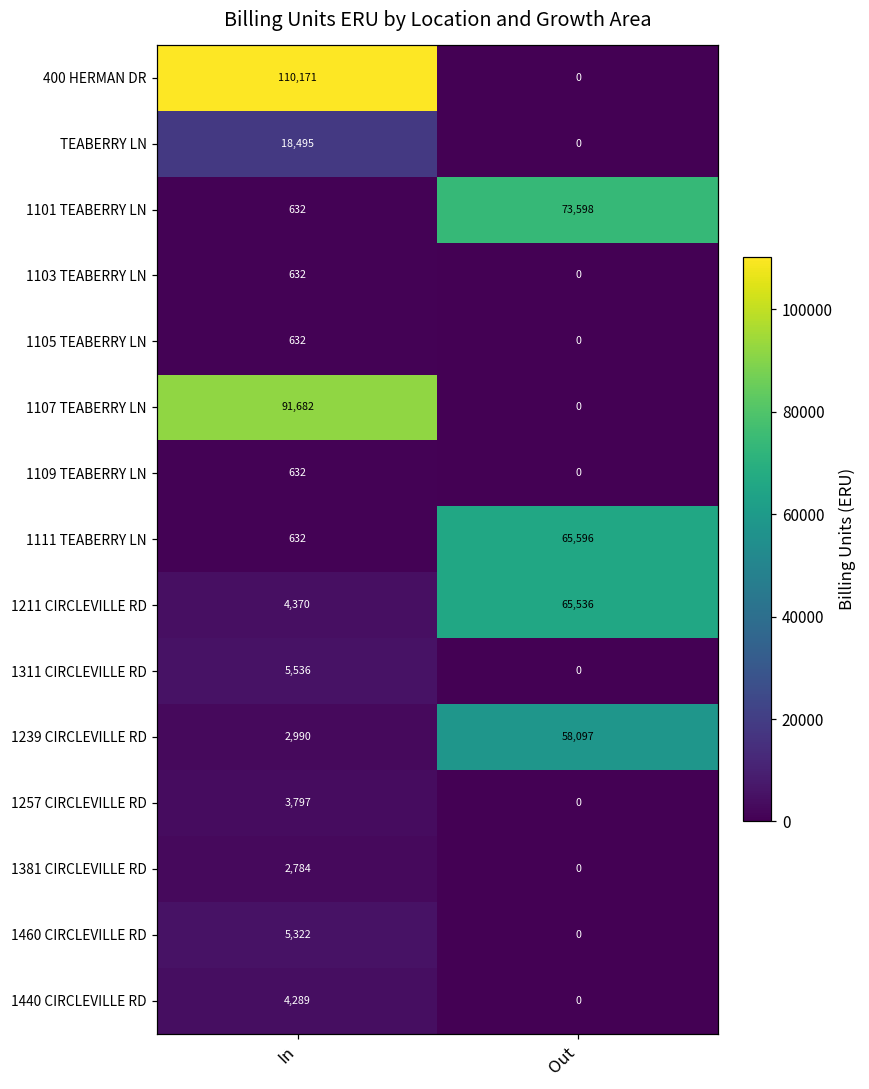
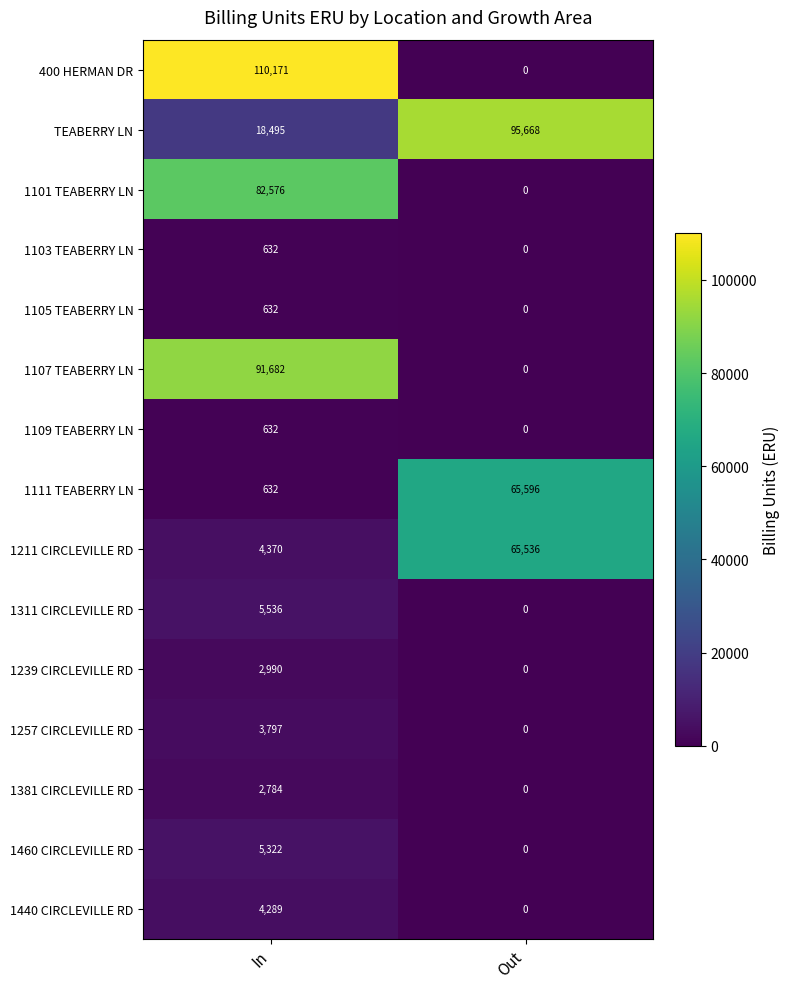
TEABERRY LN, Out: 0 -> 95,668
1101 TEABERRY LN, In: 632 -> 82,576
1101 TEABERRY LN, Out: 73,598 -> 0
1239 CIRCLEVILLE RD, Out: 58,097 -> 0
